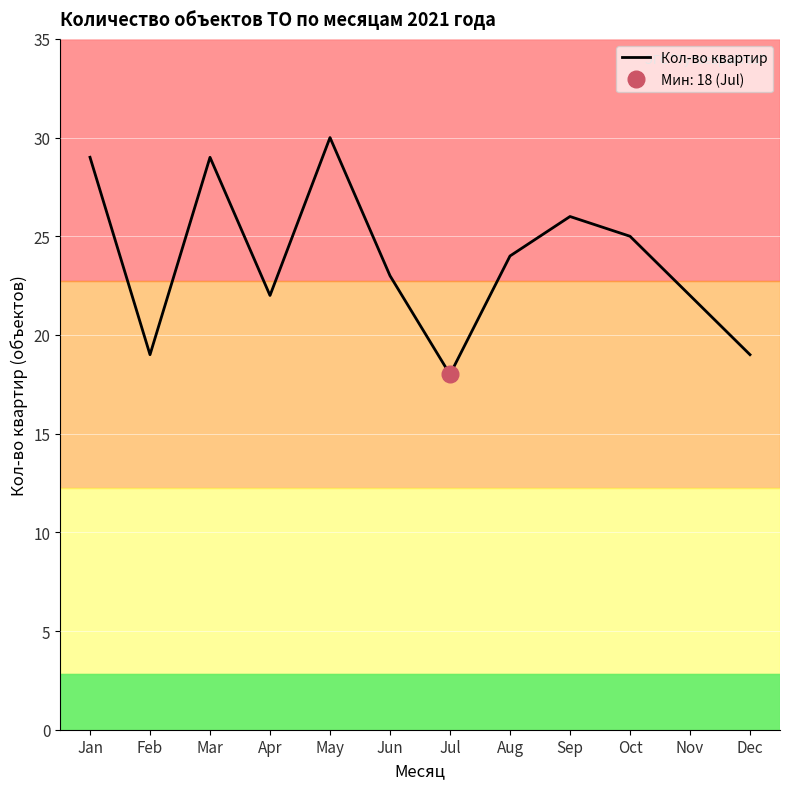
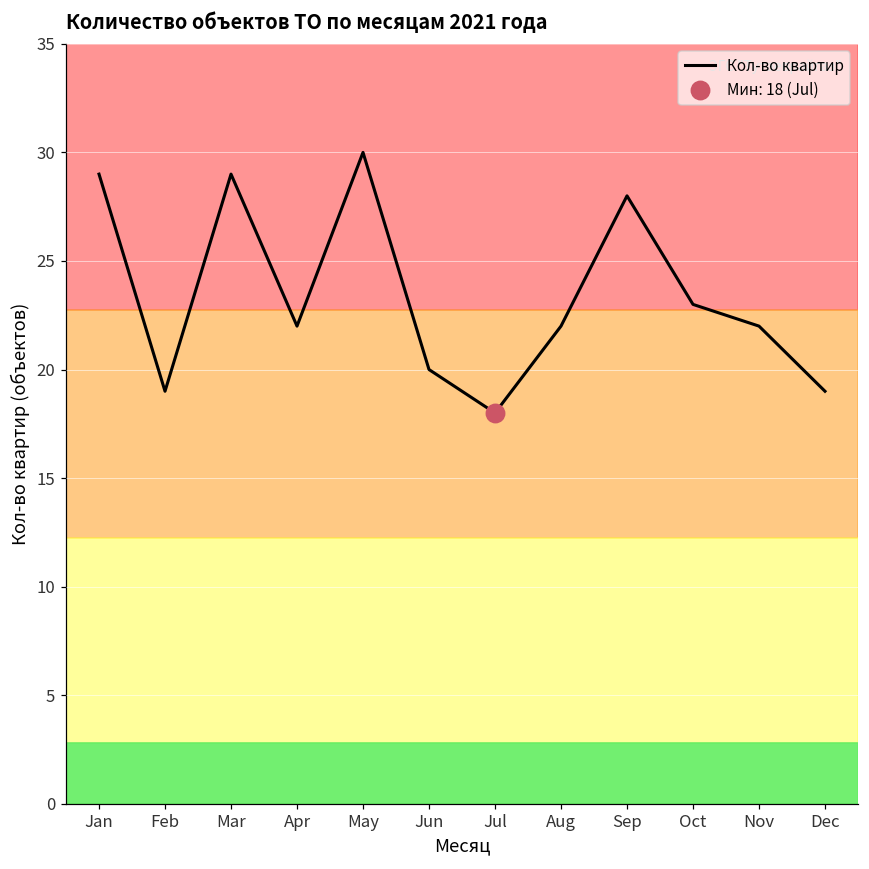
Кол-во квартир, Jun: 23 -> 20
Кол-во квартир, Aug: 24 -> 22
Кол-во квартир, Sep: 26 -> 28
Кол-во квартир, Oct: 25 -> 23
